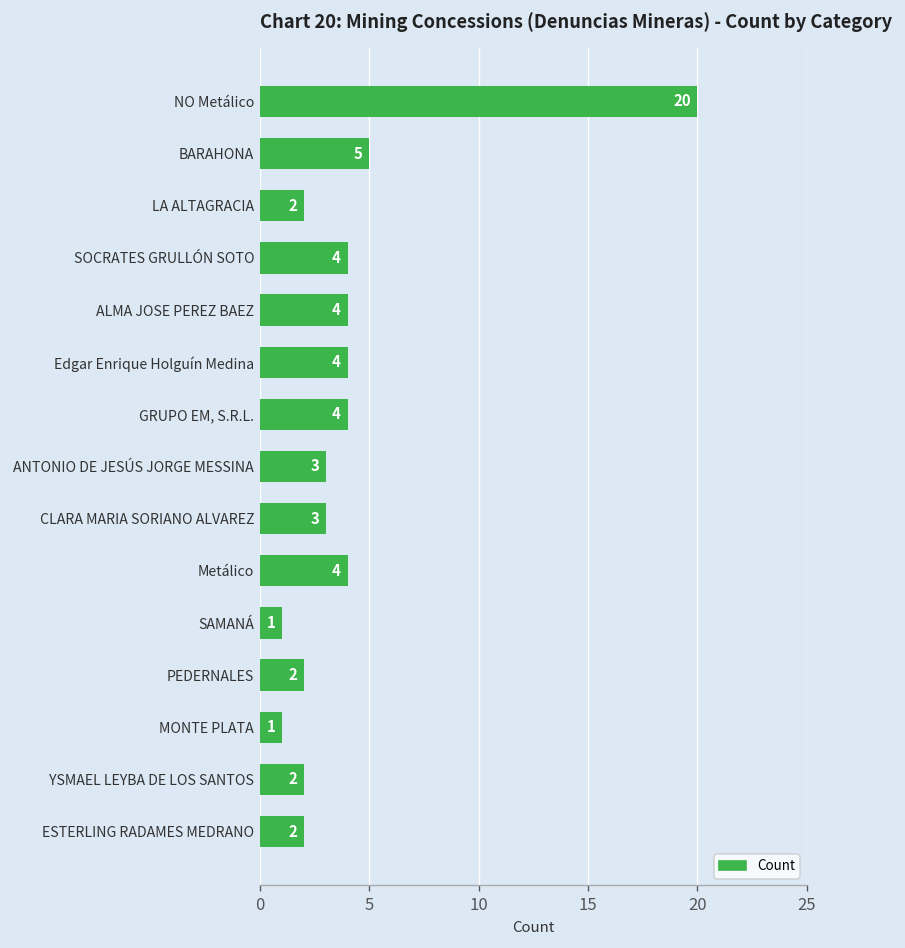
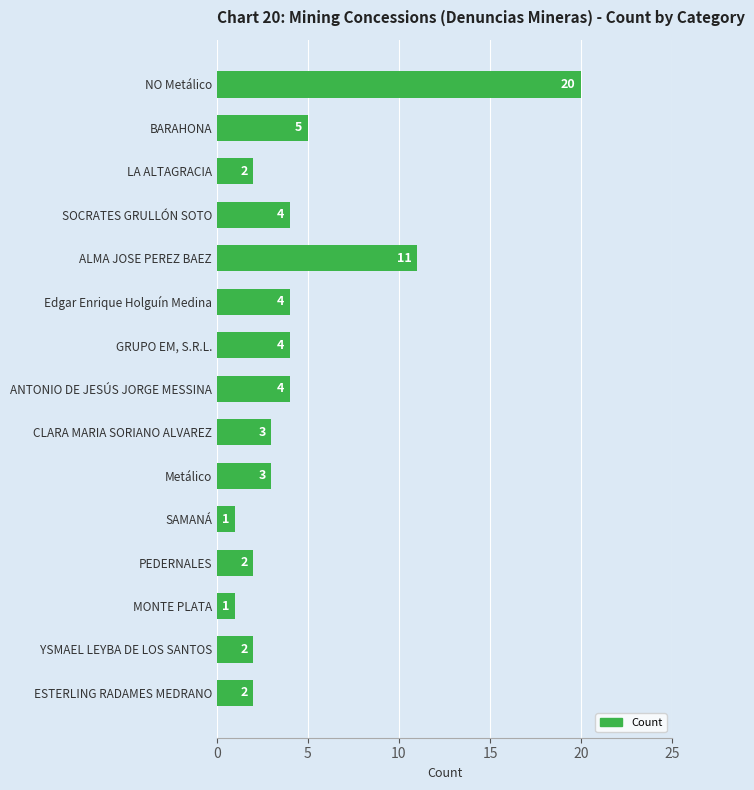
ALMA JOSE PEREZ BAEZ: 4 -> 11
ANTONIO DE JESÚS JORGE MESSINA: 3 -> 4
Metálico: 4 -> 3
